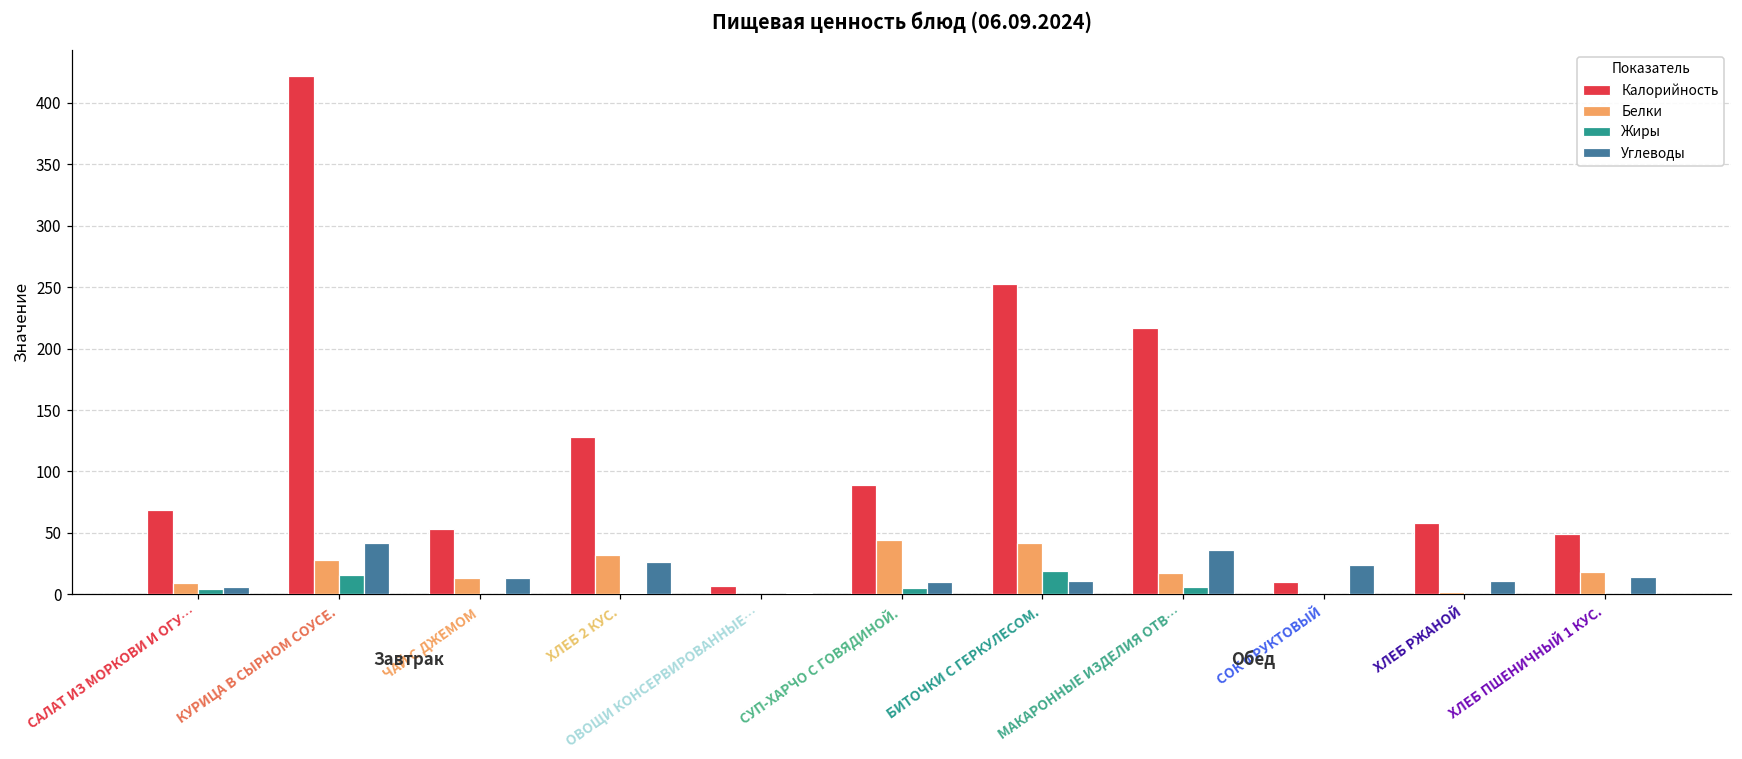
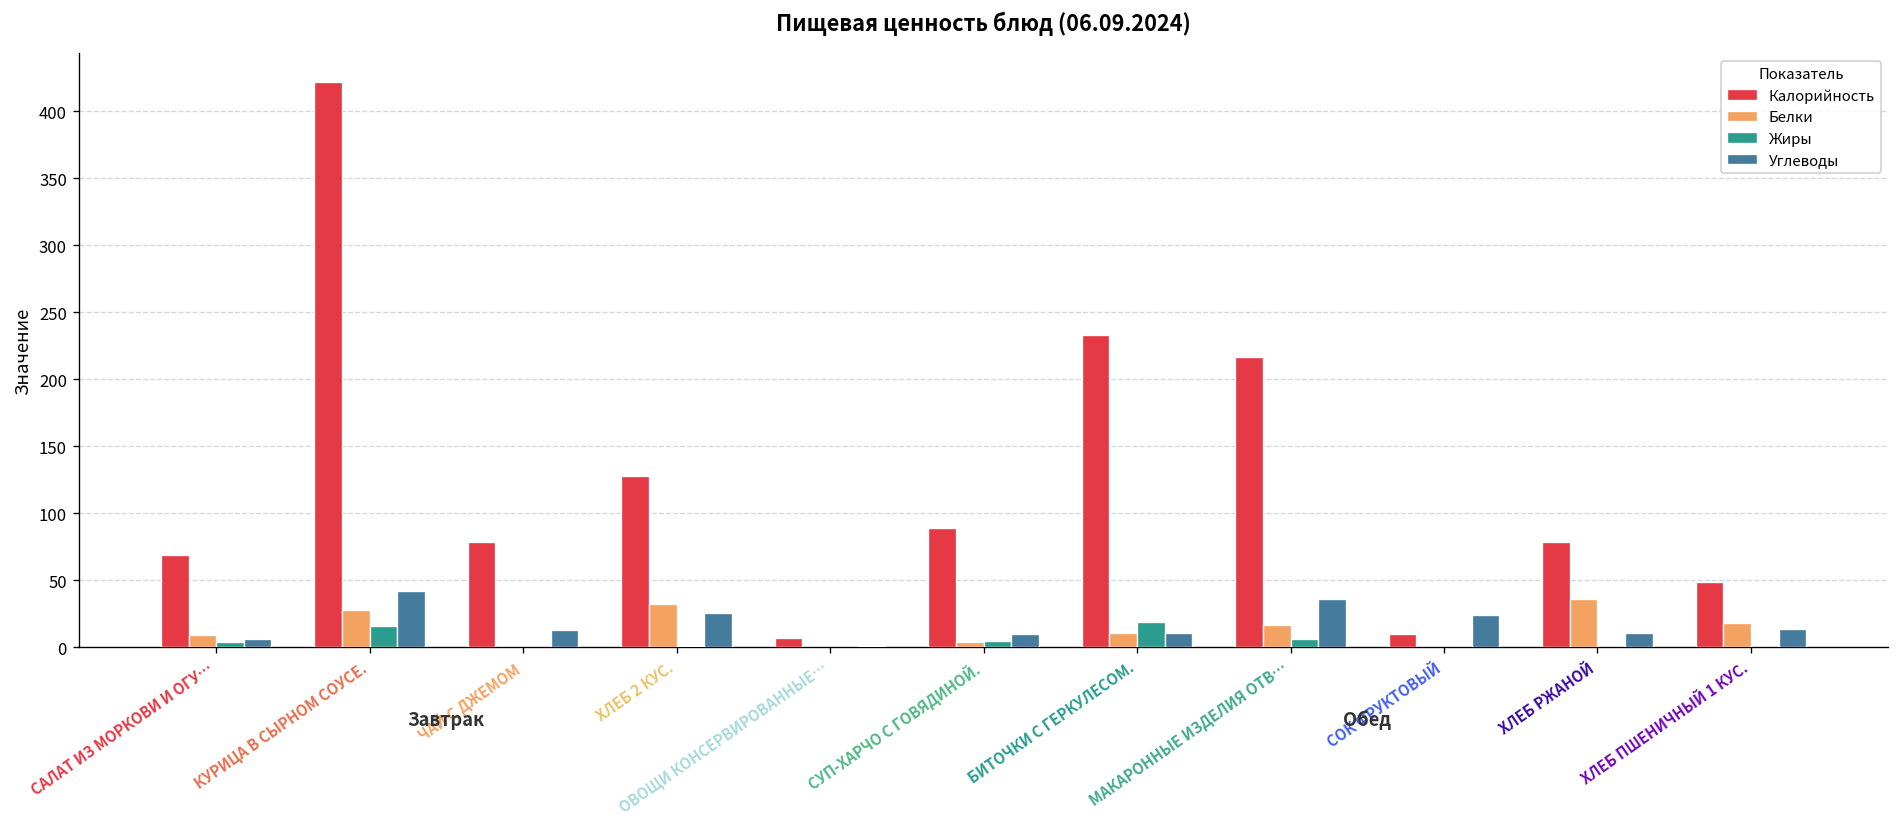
Калорийность, ЧАЙ С ДЖЕМОМ: 53 -> 79
Белки, ЧАЙ С ДЖЕМОМ: 13 -> 0
Белки, СУП-ХАРЧО С ГОВЯДИНОЙ.: 44 -> 4
Калорийность, БИТОЧКИ С ГЕРКУЛЕСОМ.: 253 -> 233
Белки, БИТОЧКИ С ГЕРКУЛЕСОМ.: 42 -> 11
Калорийность, ХЛЕБ РЖАНОЙ: 58 -> 79
Белки, ХЛЕБ РЖАНОЙ: 2 -> 36
